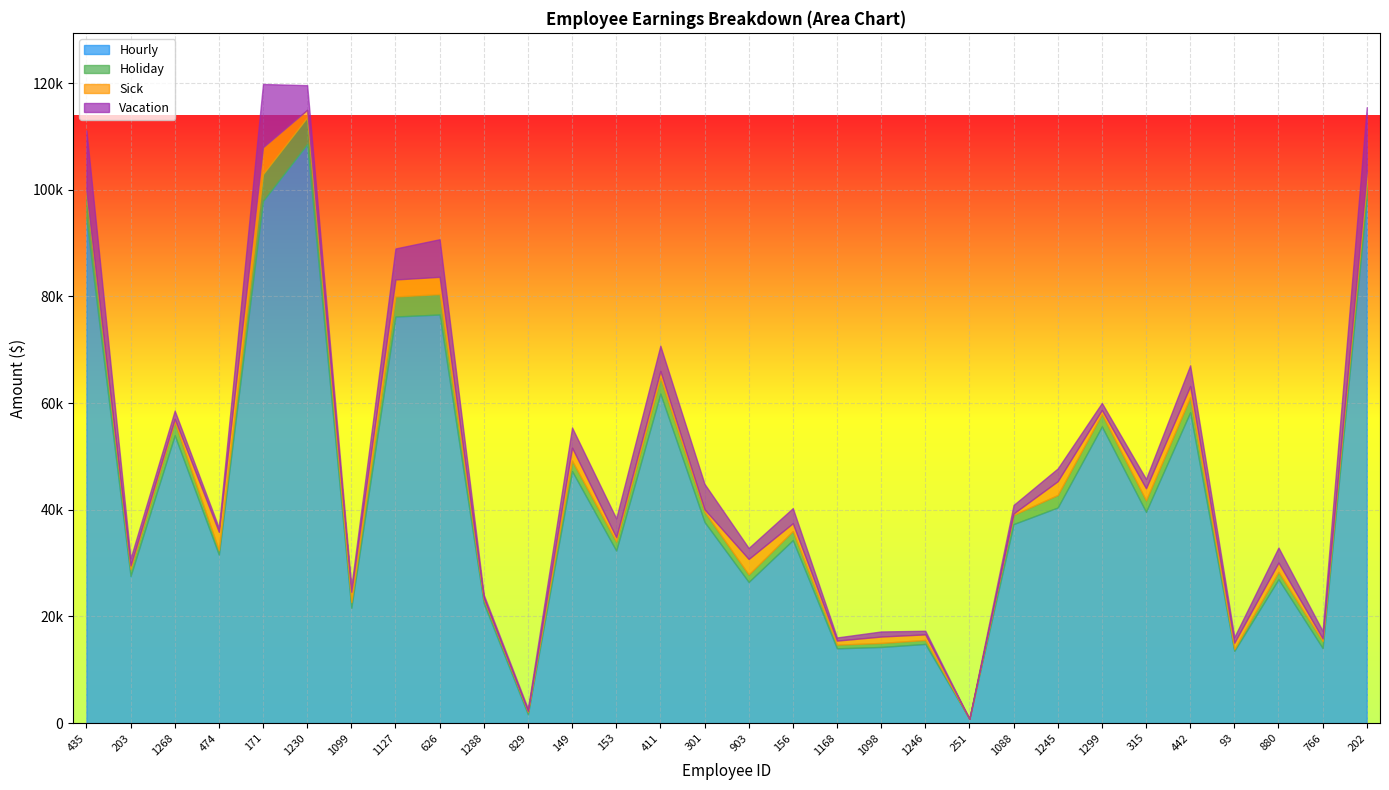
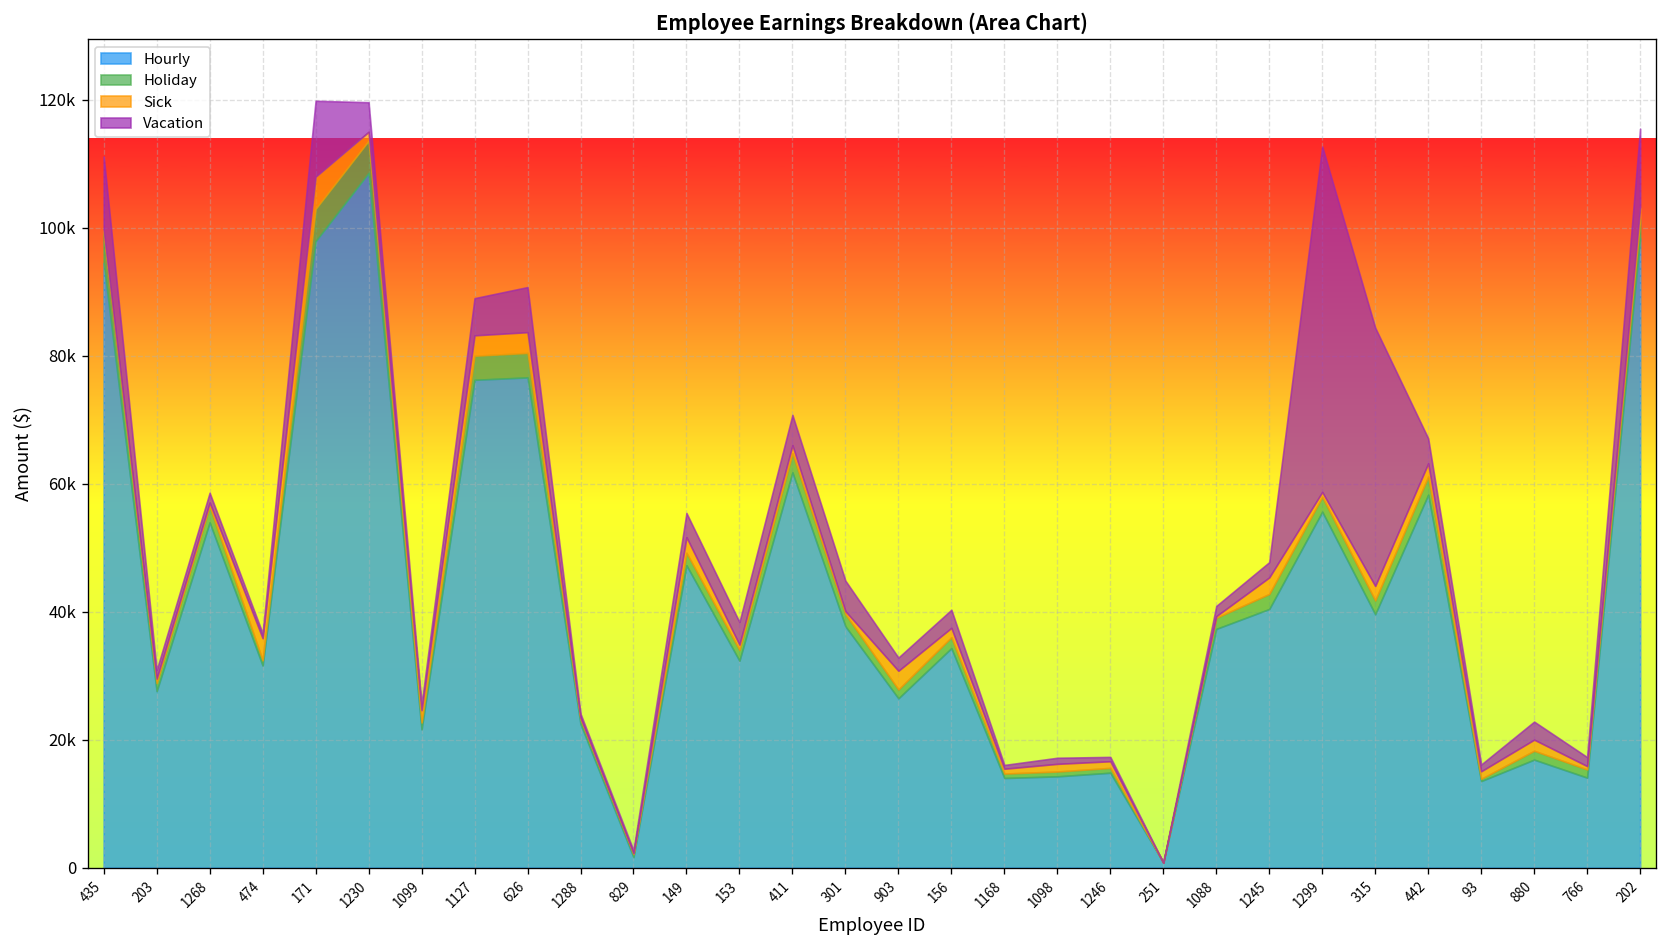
Vacation, 1299: 1000 -> 54000
Vacation, 315: 2000 -> 40000
Hourly, 880: 27000 -> 17000
